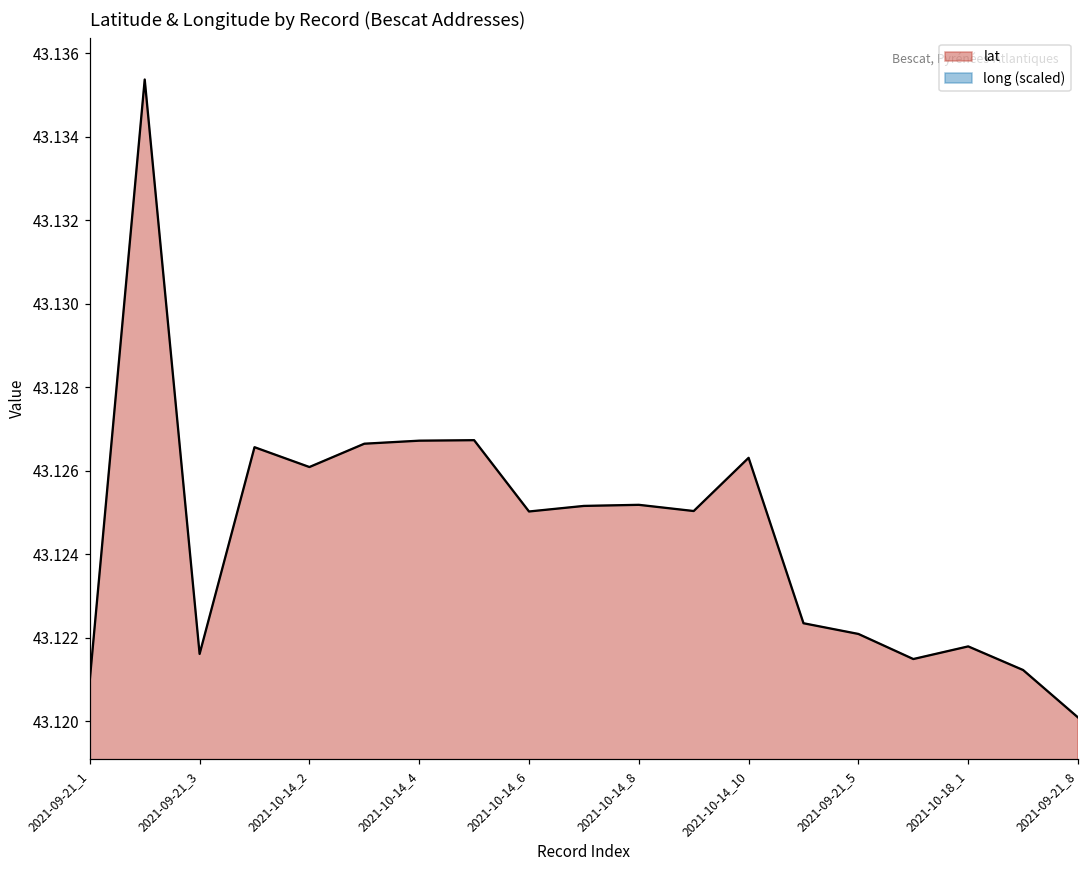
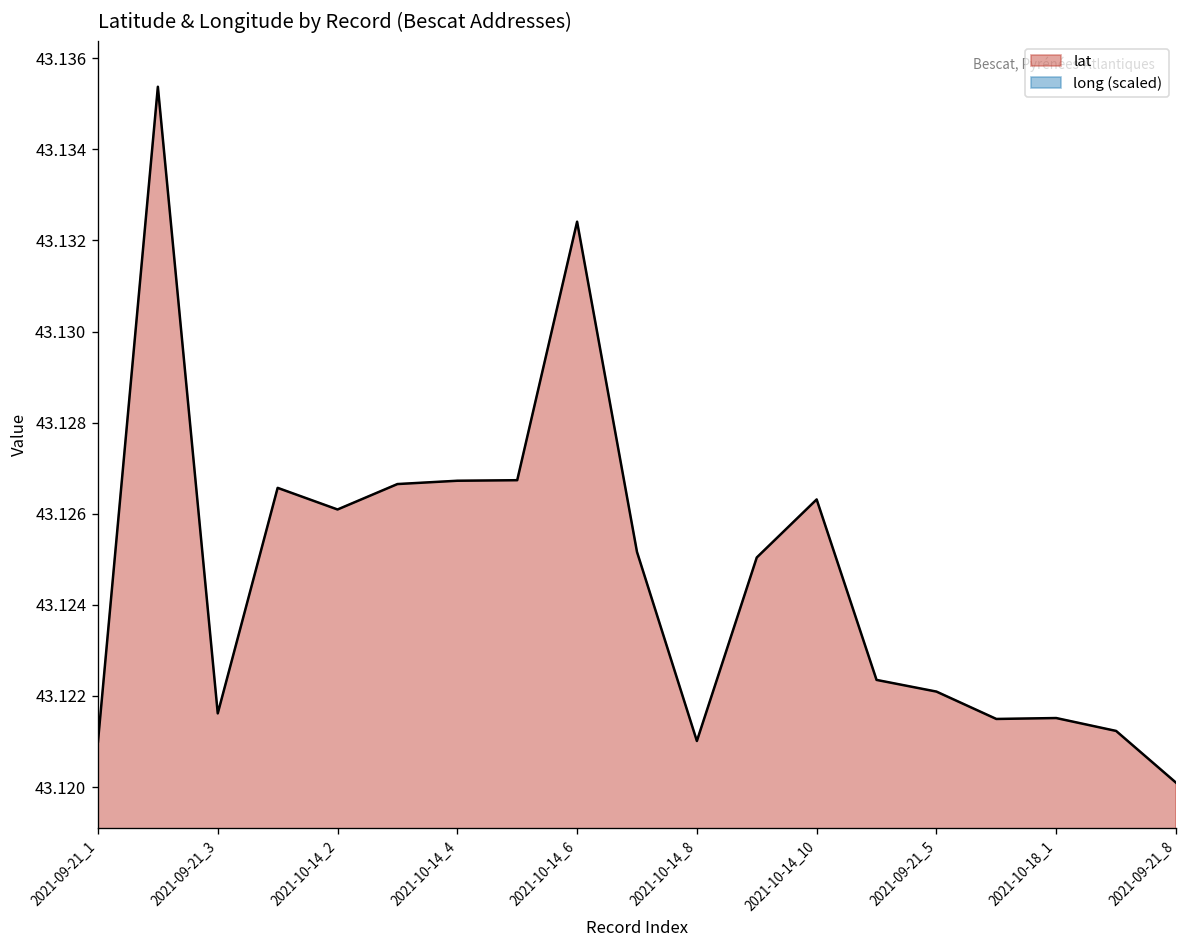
lat, 2021-10-14_6: 43.1250 -> 43.1324
lat, 2021-10-14_8: 43.1252 -> 43.1210
lat, 2021-10-18_1: 43.1218 -> 43.1215
